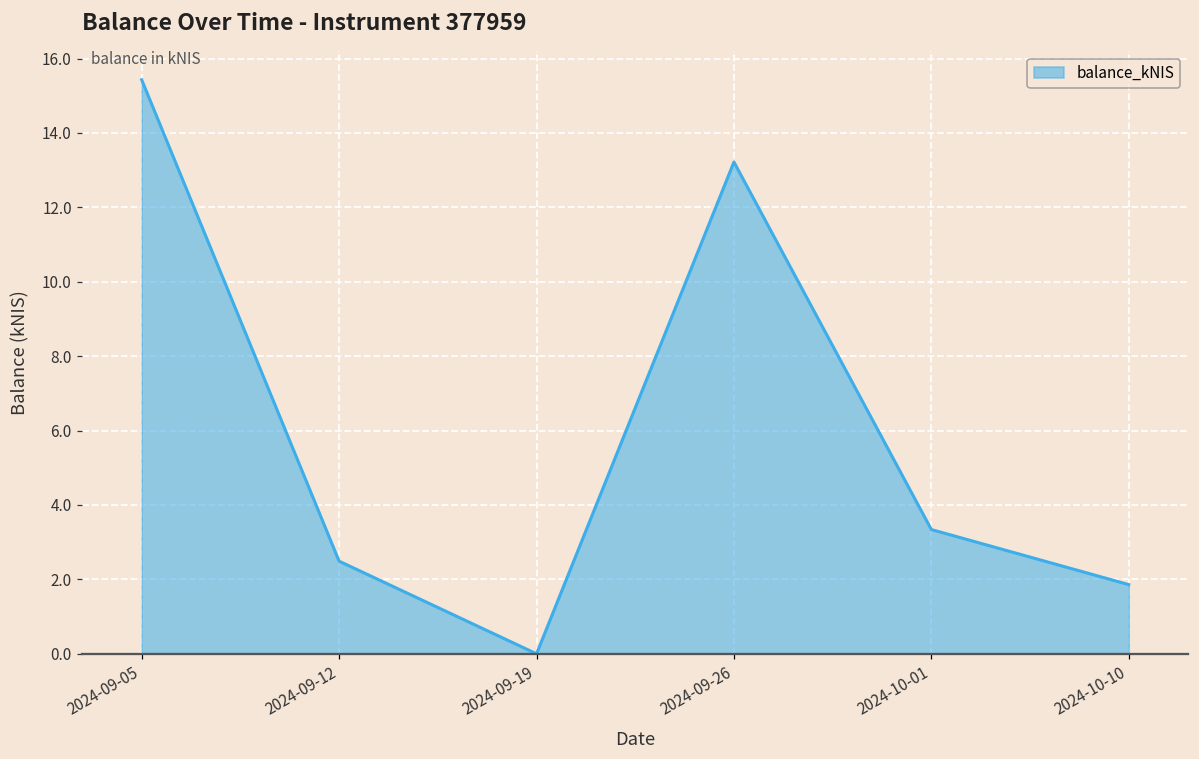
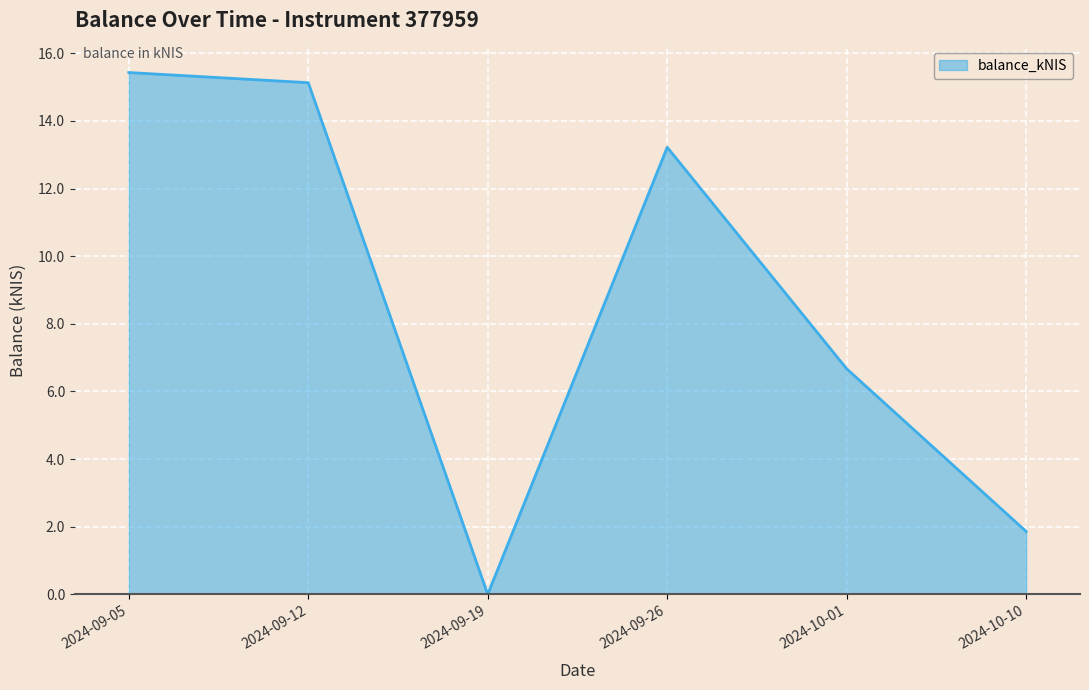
2024-09-12: 2.5 -> 15.1
2024-10-01: 3.3 -> 6.7
